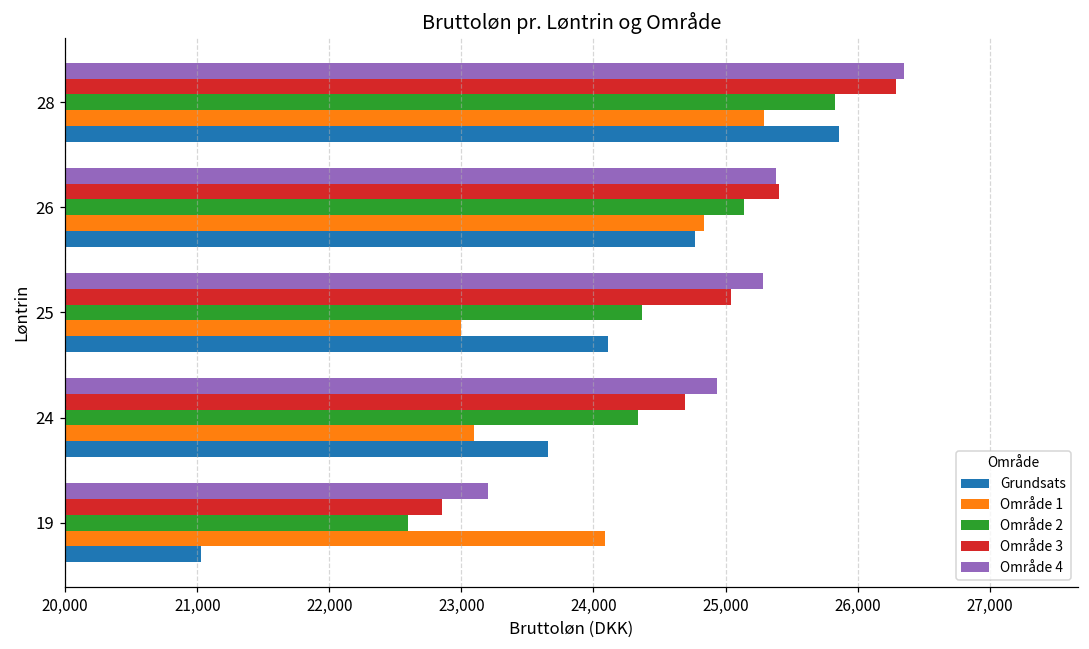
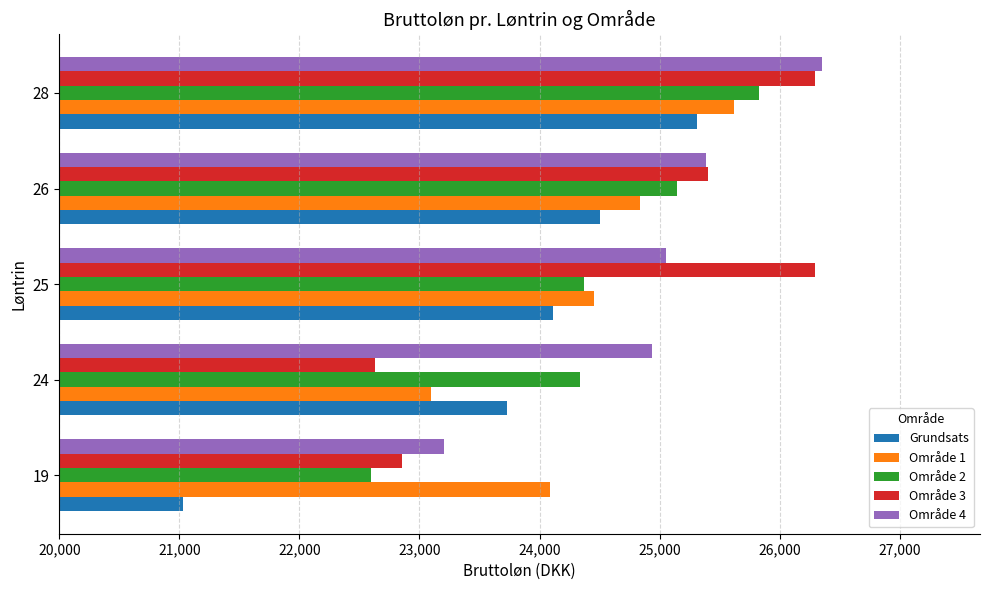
Område 1, 28: 25,290 -> 25,620
Grundsats, 28: 25,860 -> 25,310
Grundsats, 26: 24,770 -> 24,500
Område 4, 25: 25,280 -> 25,050
Område 3, 25: 25,040 -> 26,290
Område 1, 25: 22,990 -> 24,460
Område 3, 24: 24,690 -> 22,630
Grundsats, 24: 23,660 -> 23,730
